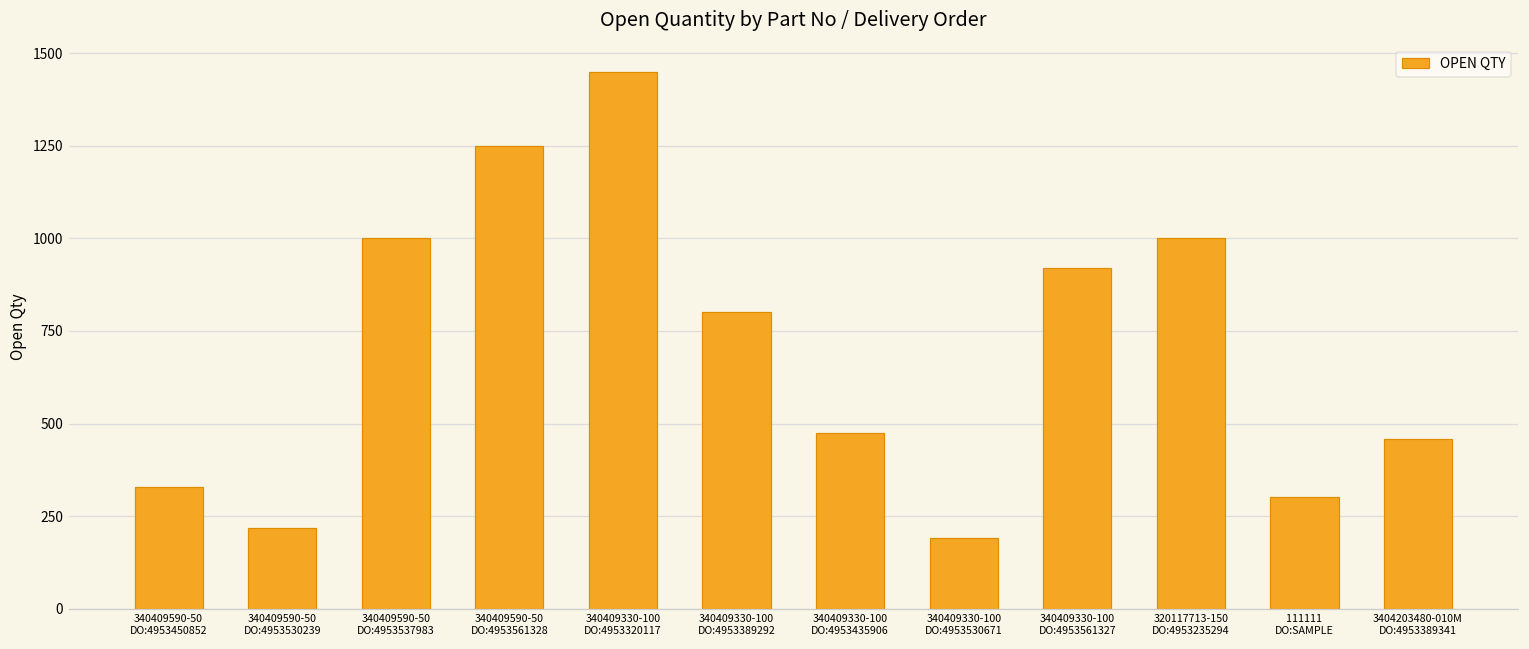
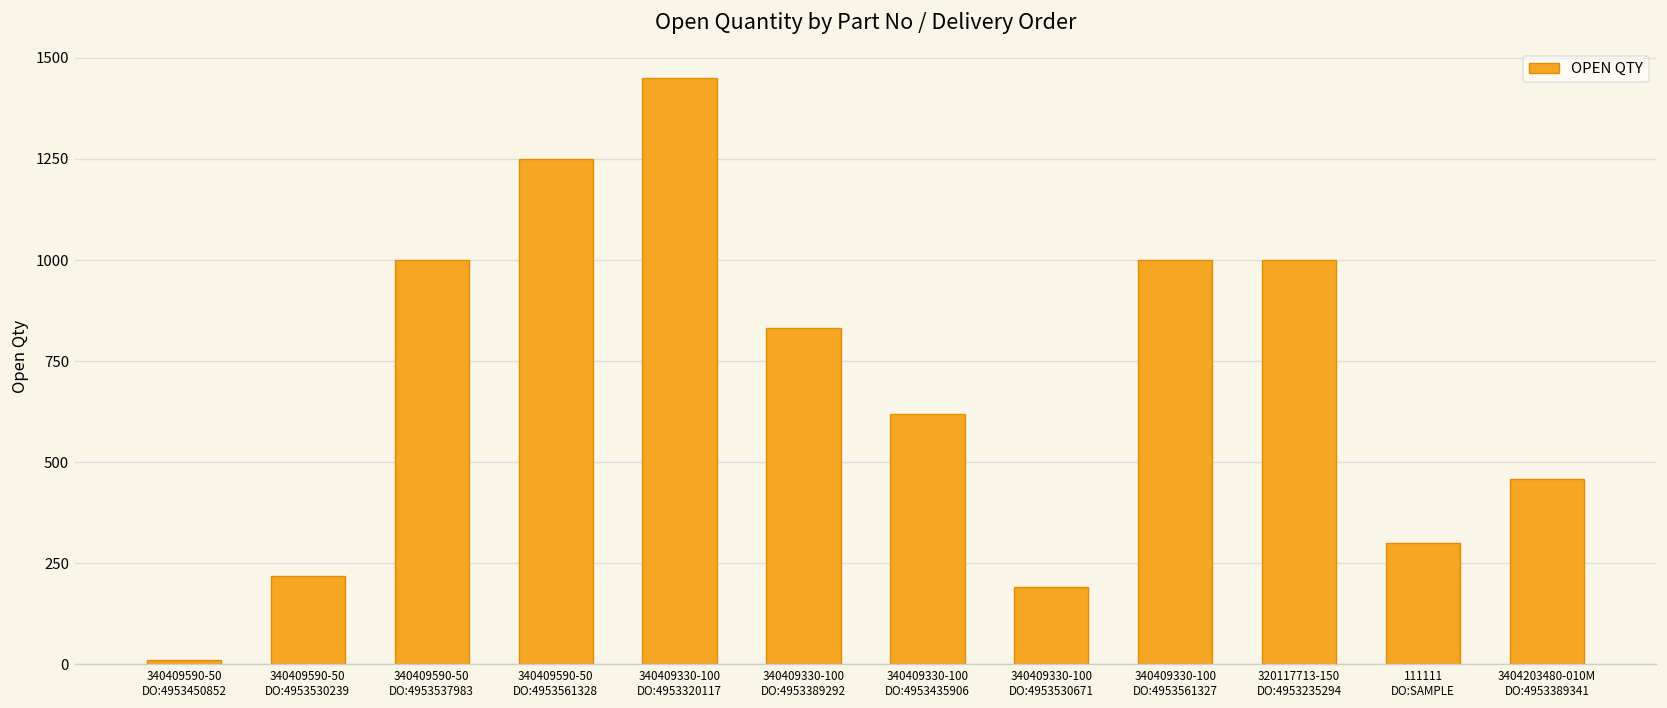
340409590-50 DO:4953450852: 330 -> 10
340409330-100 DO:4953389292: 800 -> 830
340409330-100 DO:4953435906: 470 -> 620
340409330-100 DO:4953561327: 920 -> 1000
